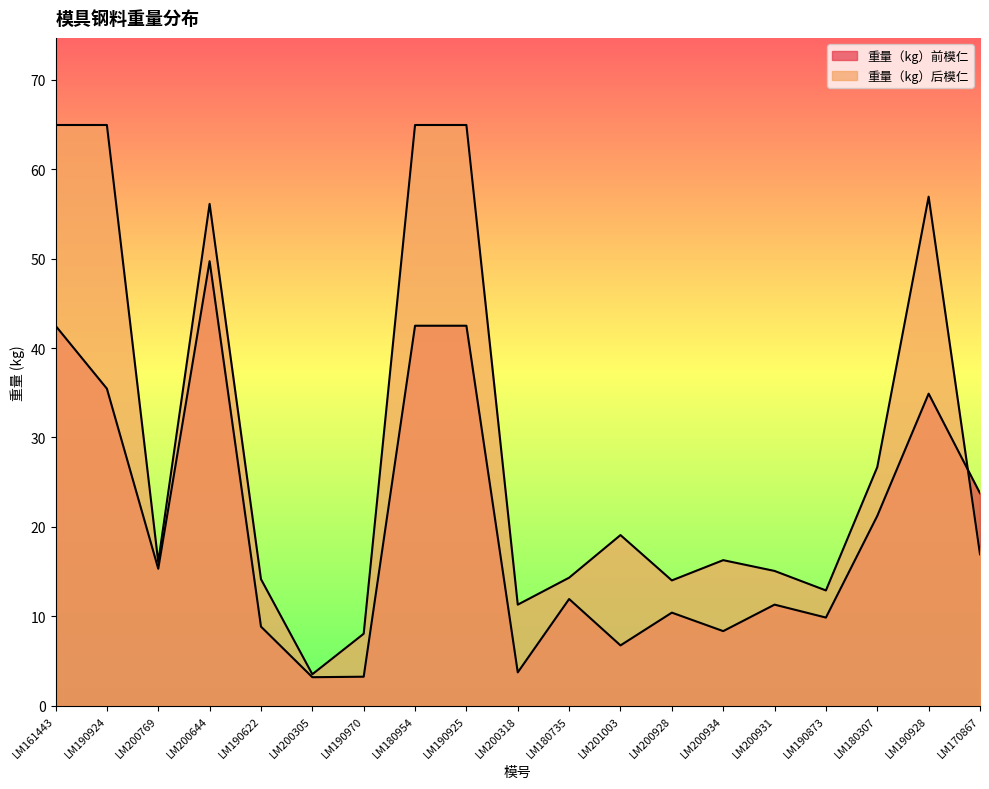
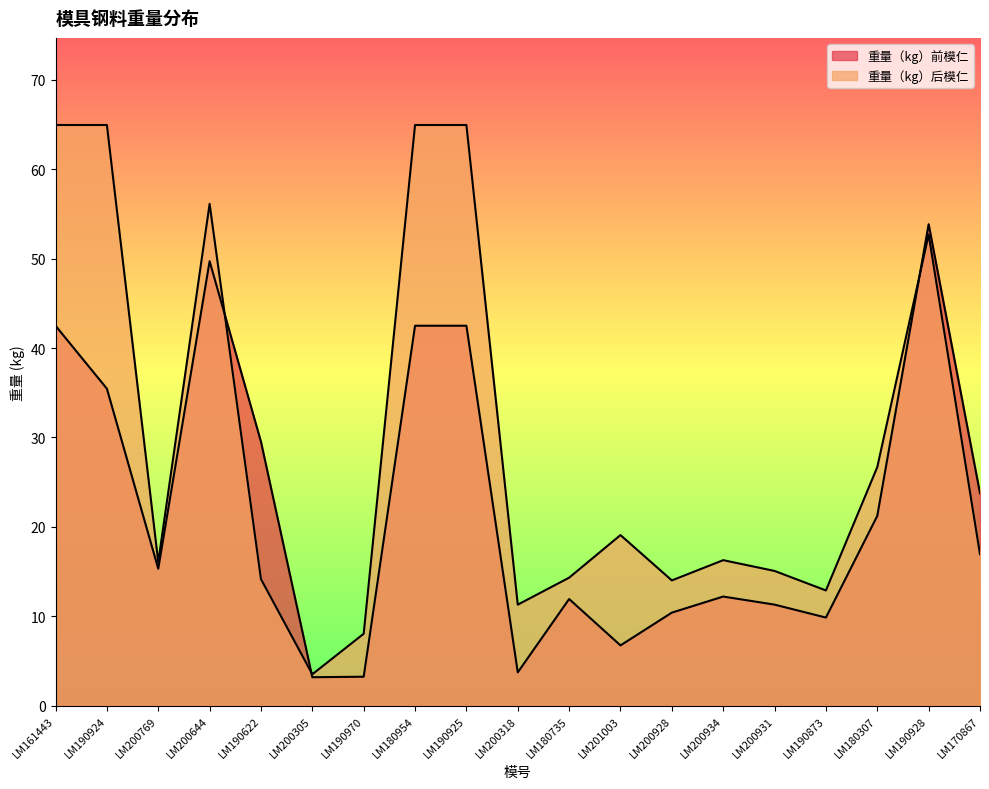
重量（kg）前模仁, LM190622: 9 -> 30
重量（kg）前模仁, LM200934: 8 -> 12
重量（kg）前模仁, LM190928: 35 -> 54
重量（kg）后模仁, LM190928: 57 -> 53
